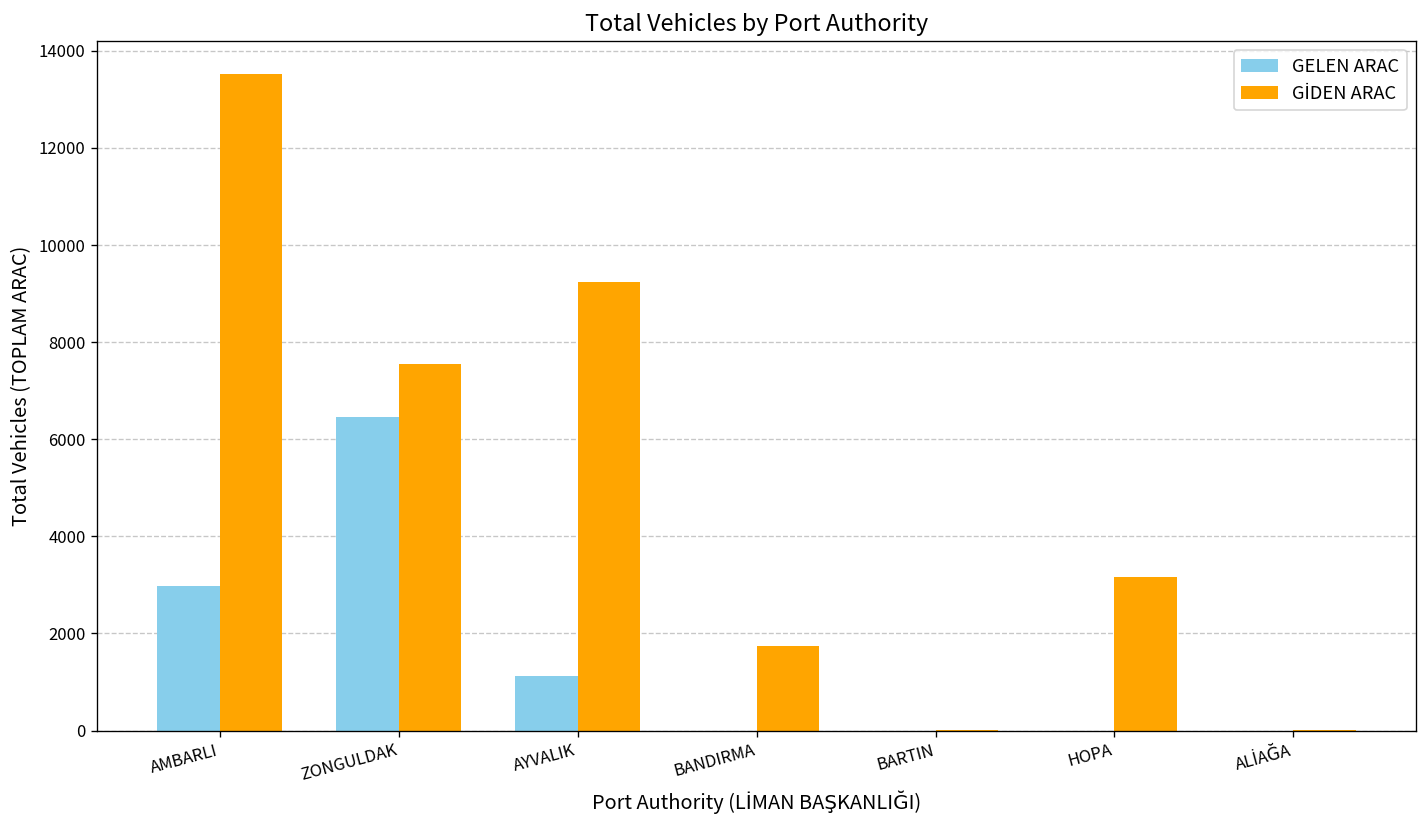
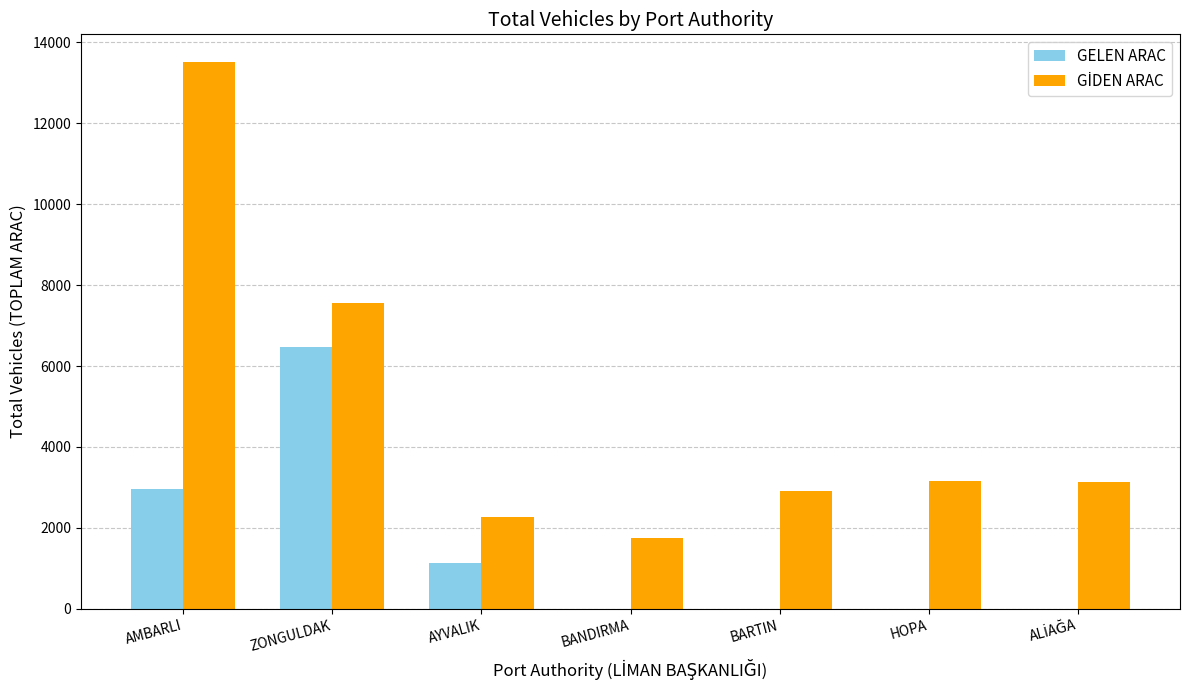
GİDEN ARAC, AYVALIK: 9200 -> 2300
GİDEN ARAC, BARTIN: 0 -> 2900
GİDEN ARAC, ALİAĞA: 0 -> 3100
